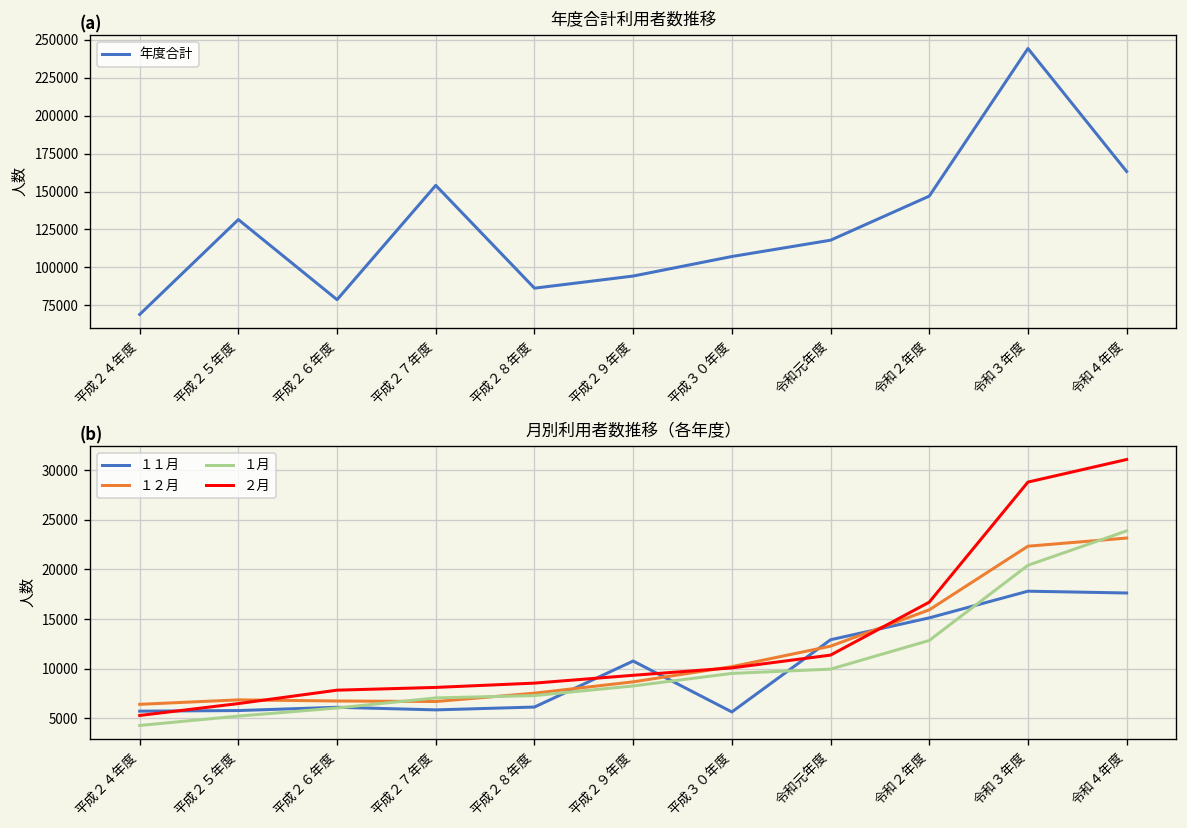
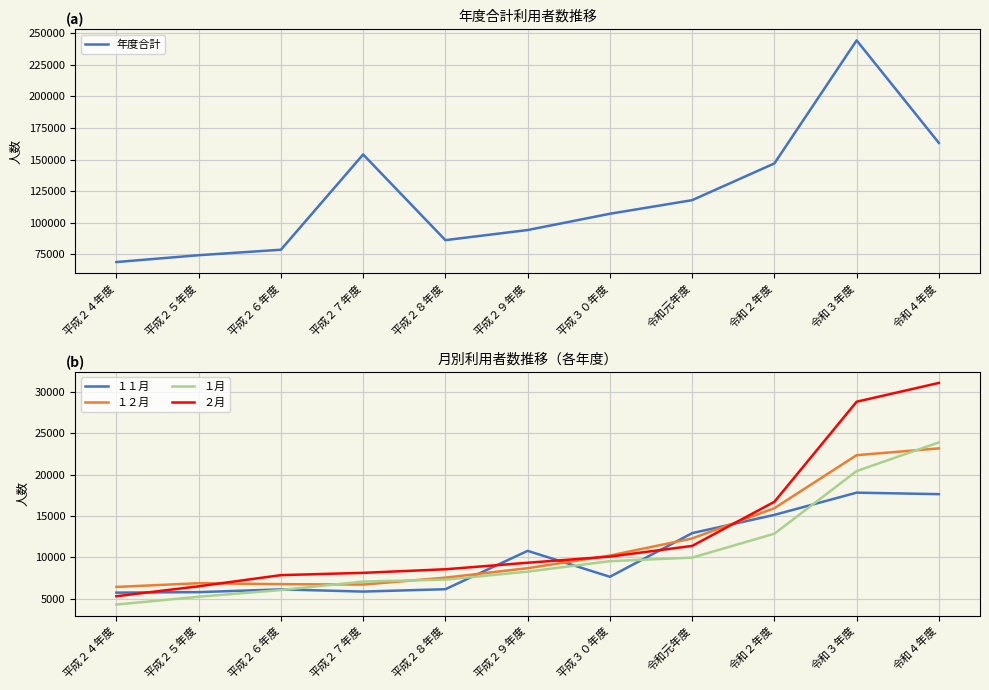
年度合計利用者数推移, 平成２５年度: 132000 -> 74000
月別利用者数推移（各年度）, １１月, 平成３０年度: 6000 -> 8000
